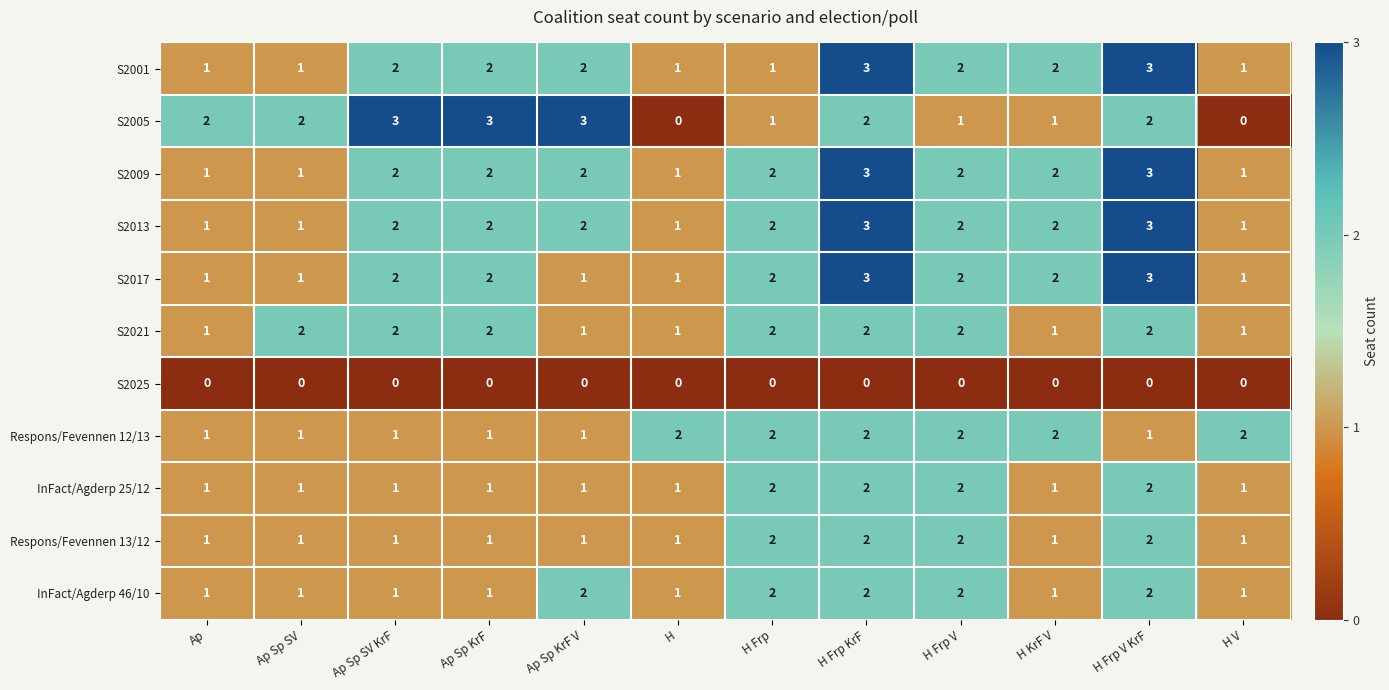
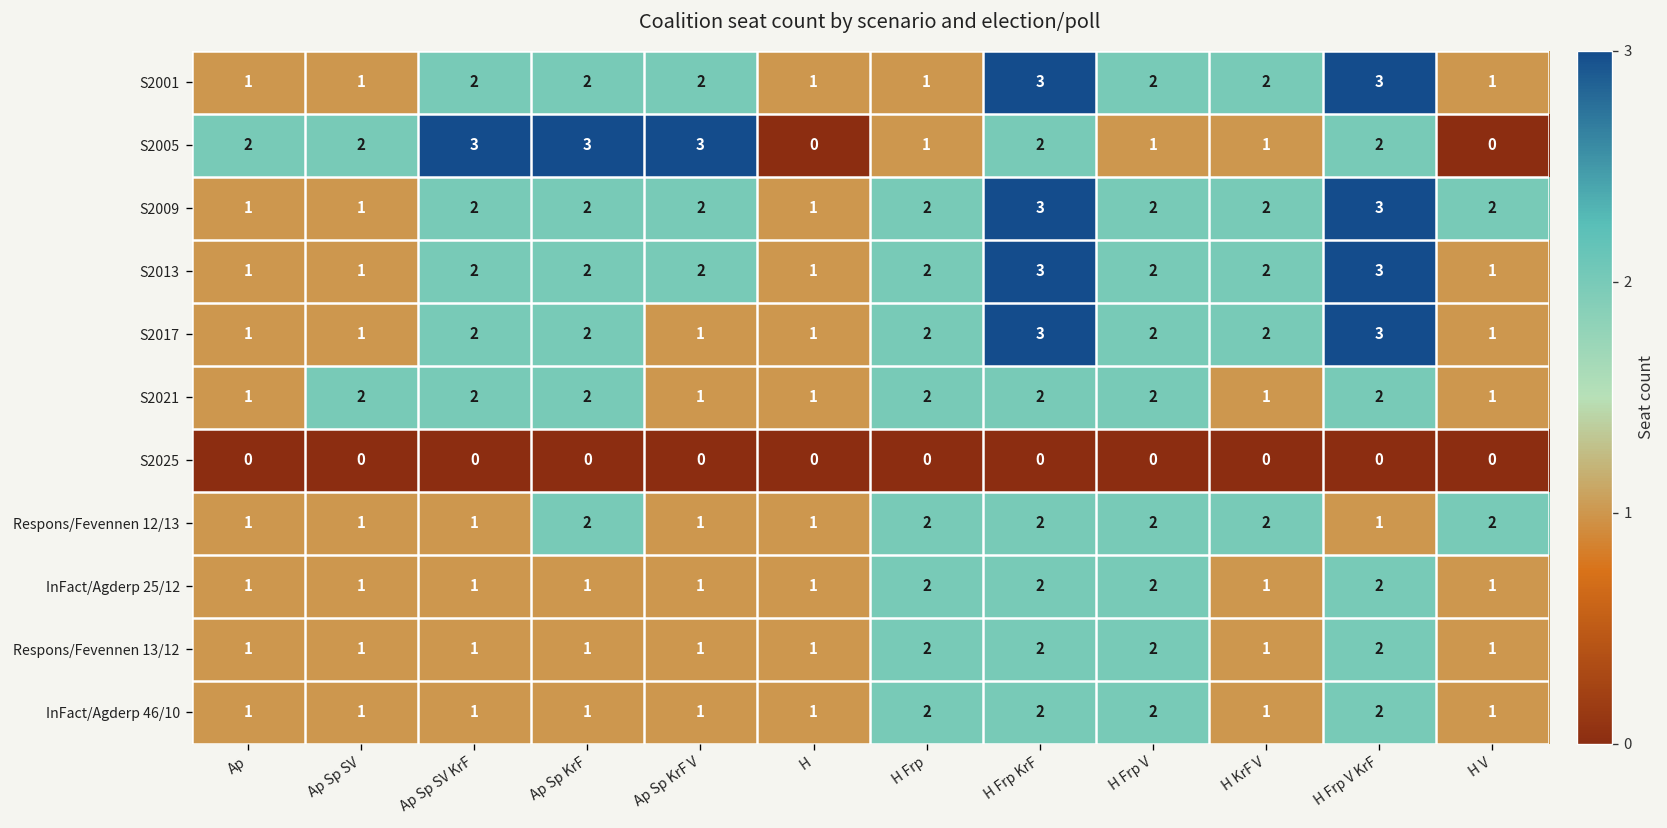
S2009, H V: 1 -> 2
Respons/Fevennen 12/13, Ap Sp KrF: 1 -> 2
Respons/Fevennen 12/13, H: 2 -> 1
InFact/Agderp 46/10, Ap Sp KrF V: 2 -> 1
